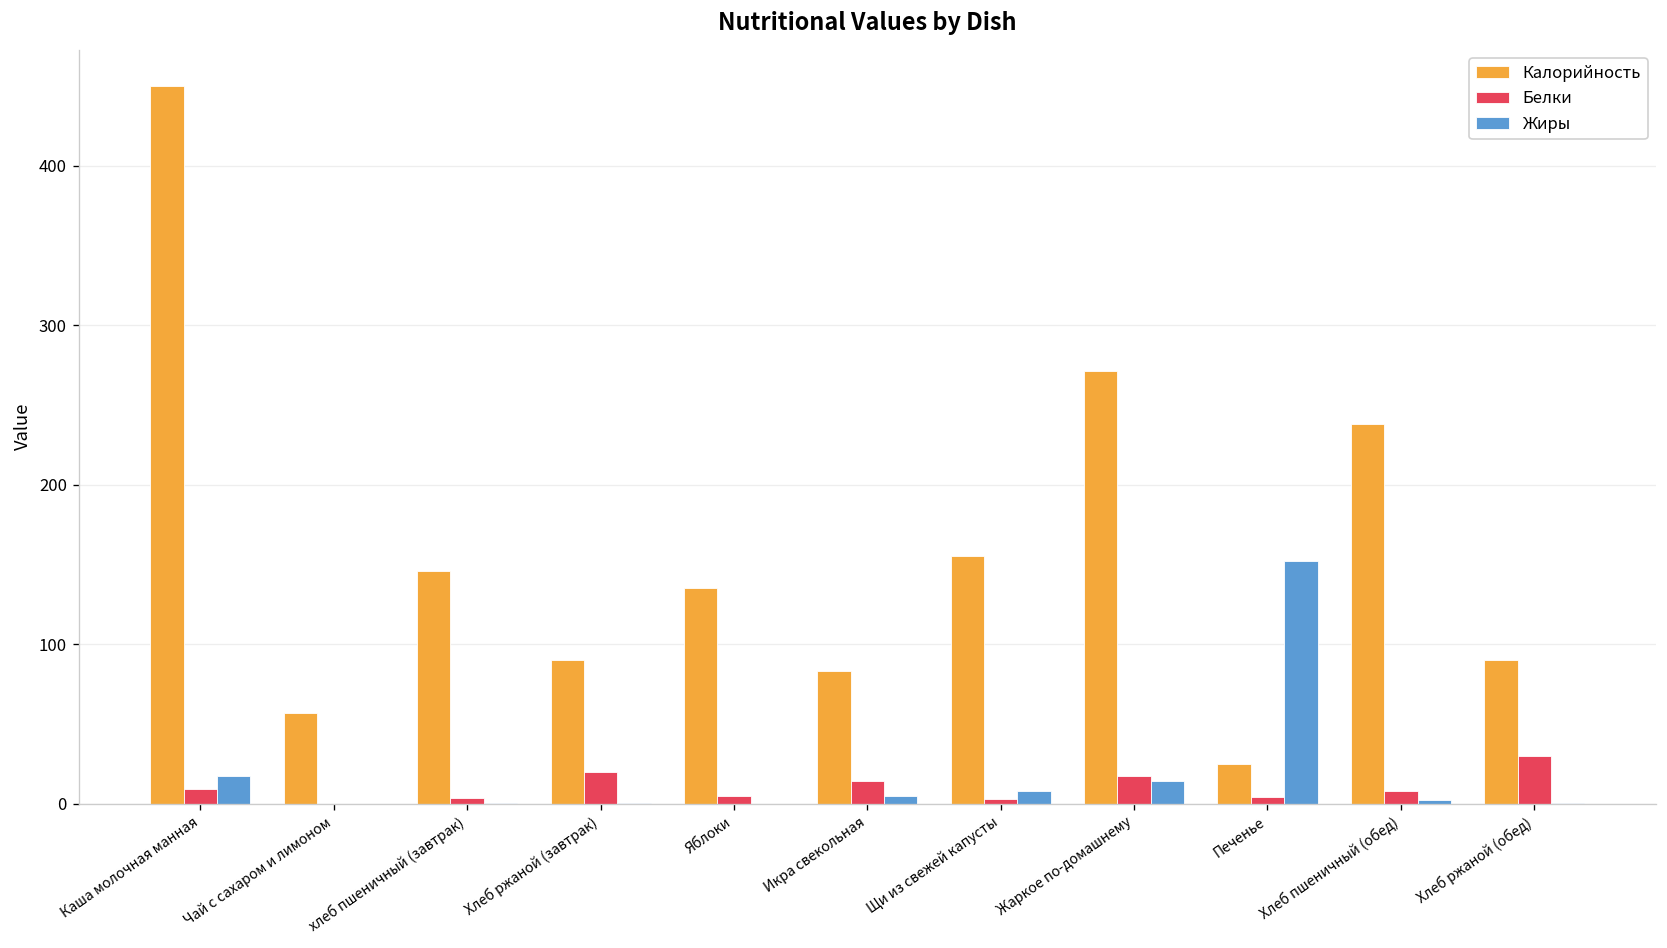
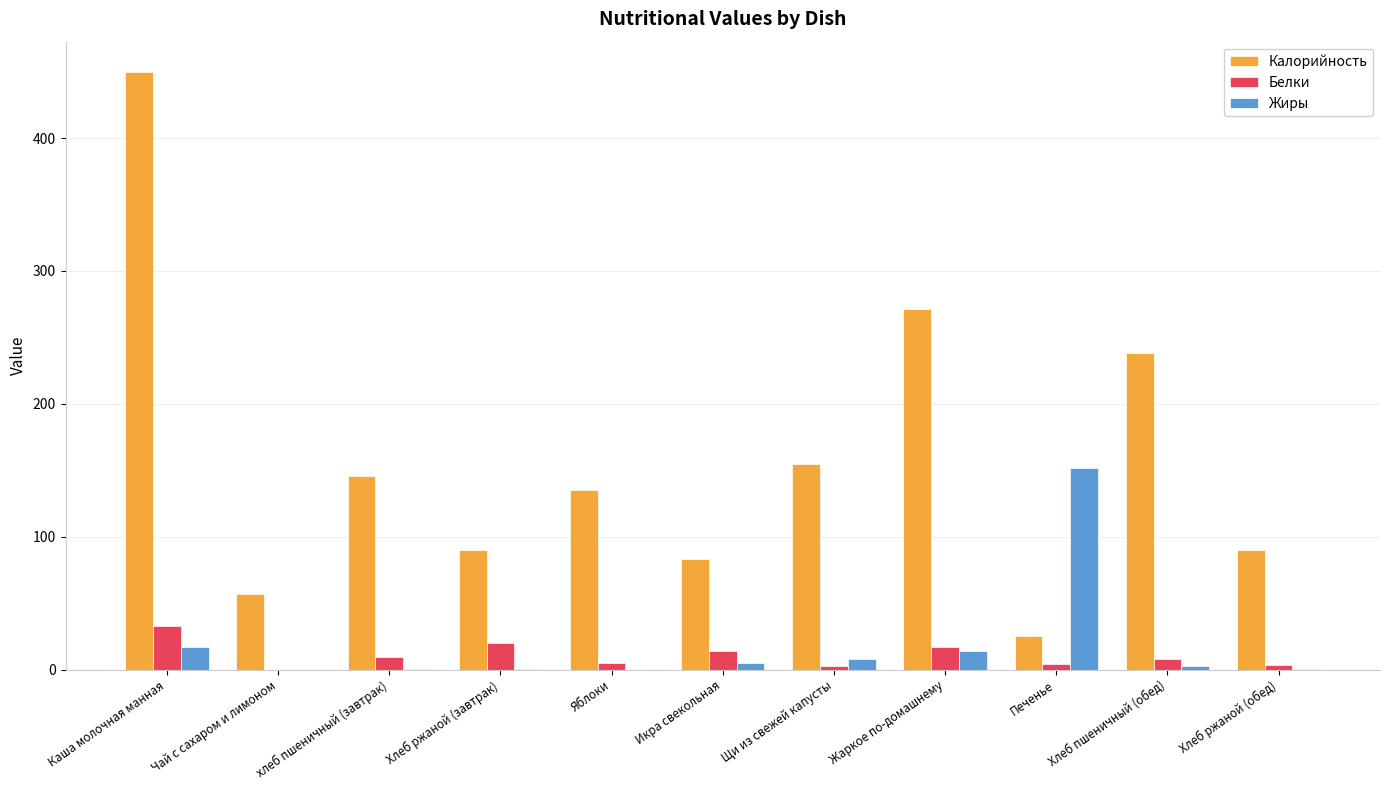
Белки, Каша молочная манная: 9 -> 33
Белки, хлеб пшеничный (завтрак): 3 -> 10
Белки, Хлеб ржаной (обед): 30 -> 3
